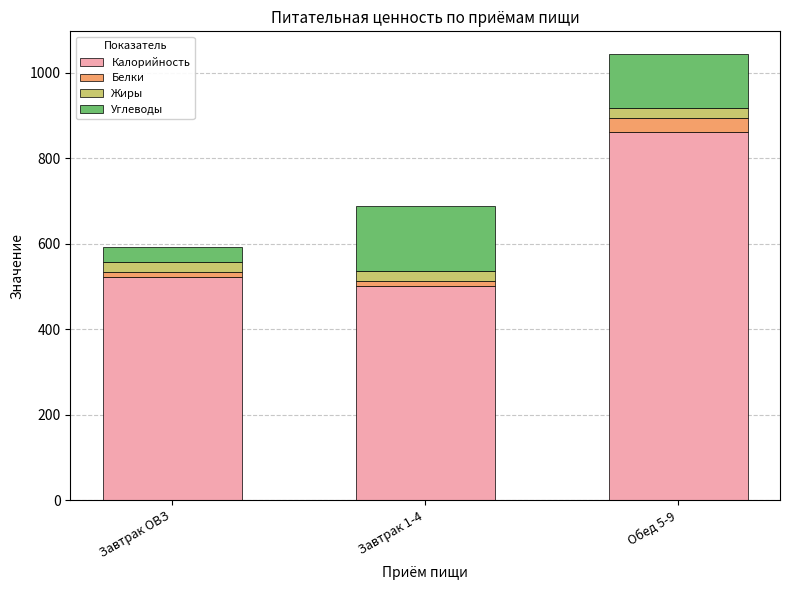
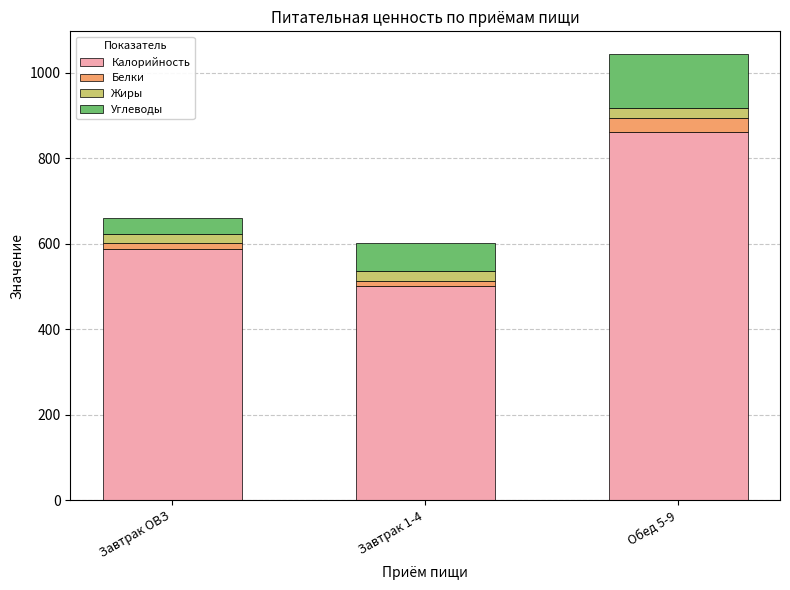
Калорийность, Завтрак ОВЗ: 520 -> 590
Углеводы, Завтрак 1-4: 150 -> 70
